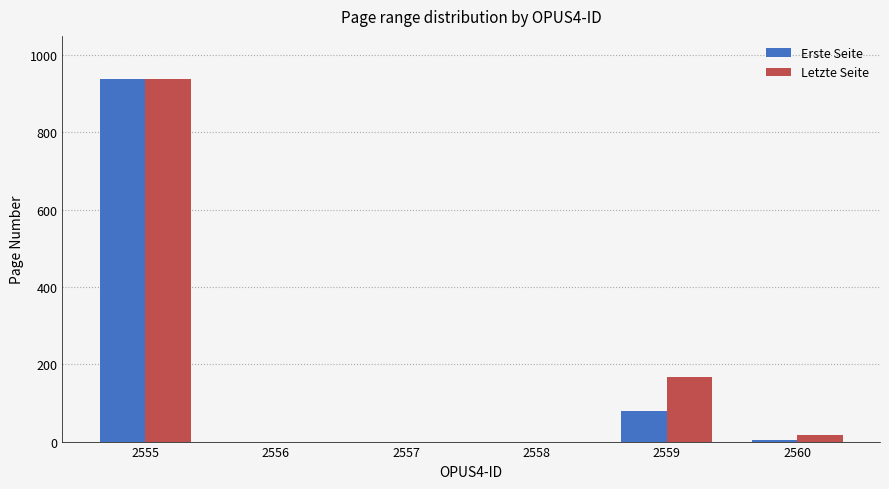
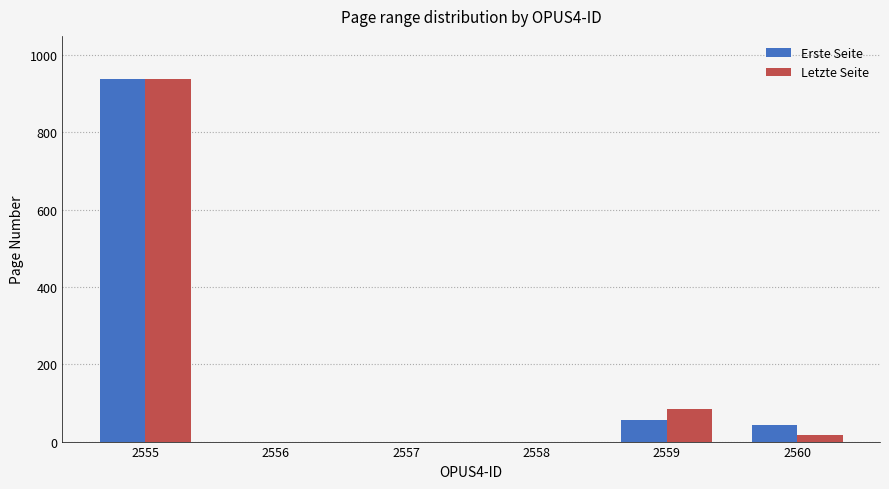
Erste Seite, 2559: 80 -> 60
Letzte Seite, 2559: 170 -> 80
Erste Seite, 2560: 0 -> 40
